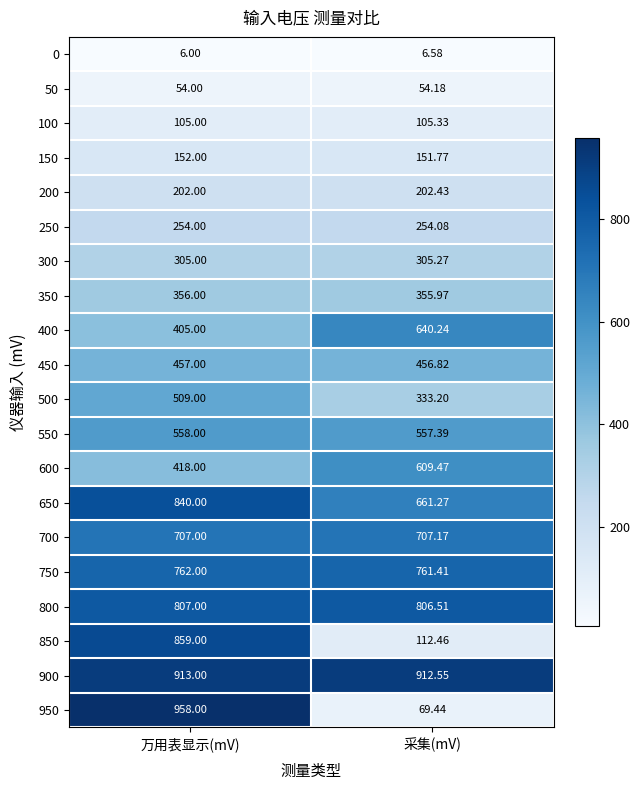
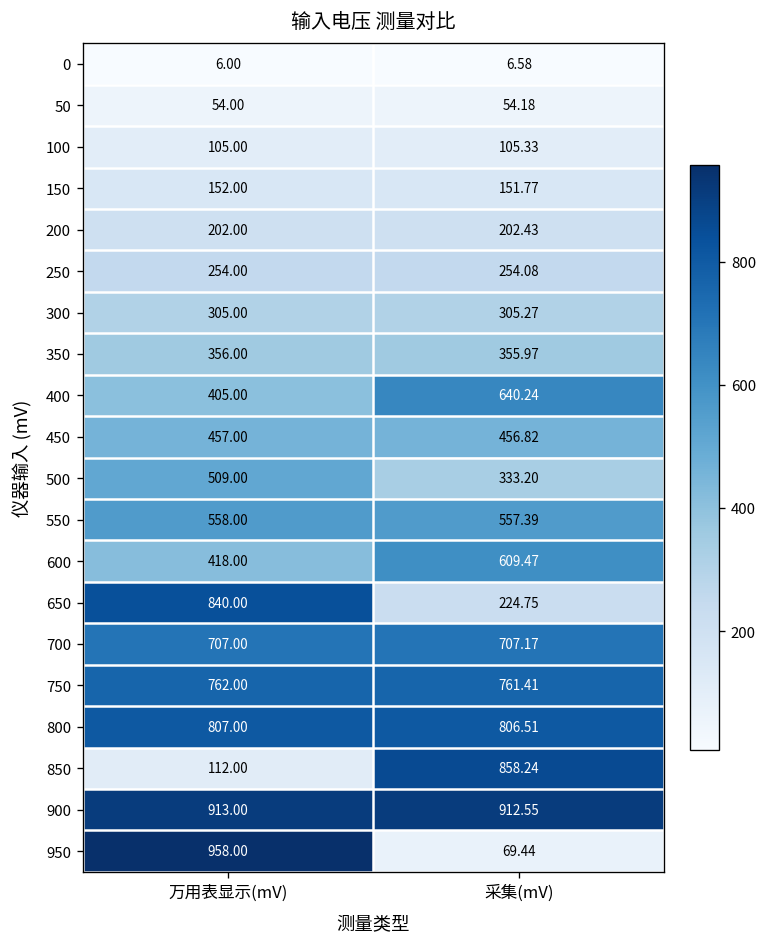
650, 采集(mV): 661.27 -> 224.75
850, 万用表显示(mV): 859.00 -> 112.00
850, 采集(mV): 112.46 -> 858.24
